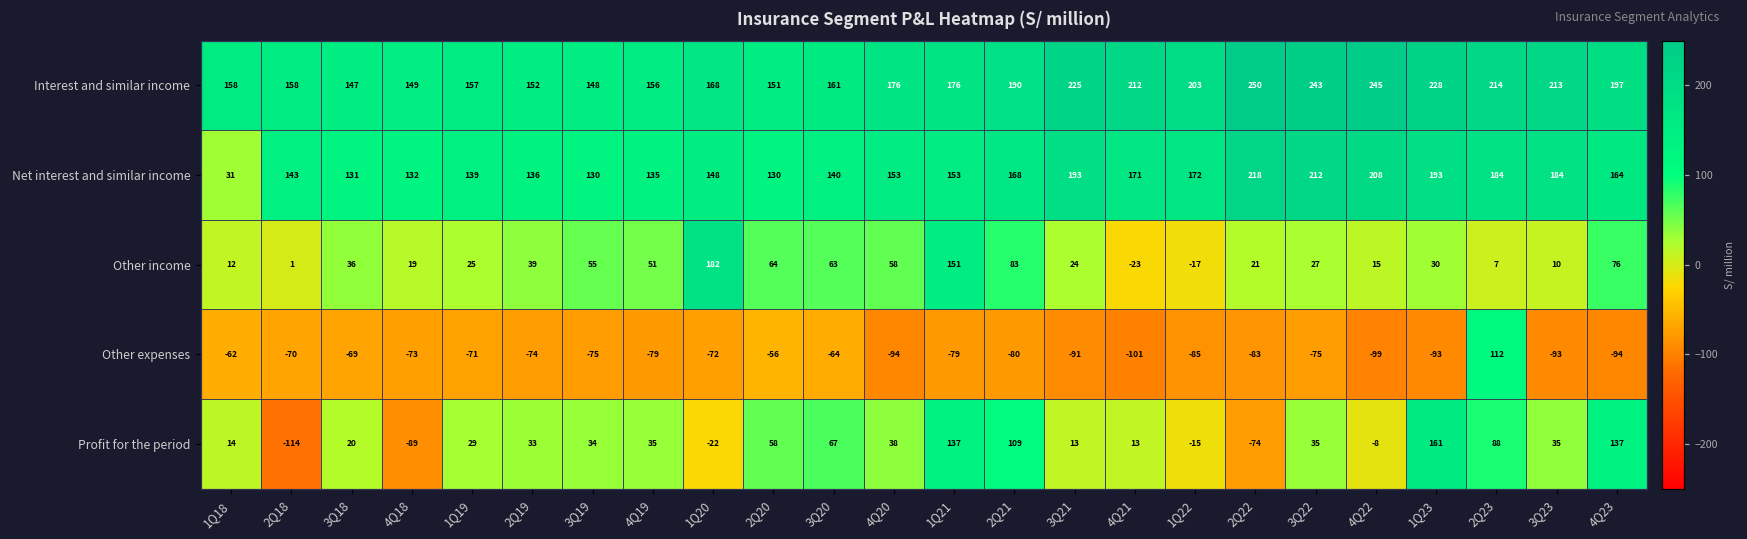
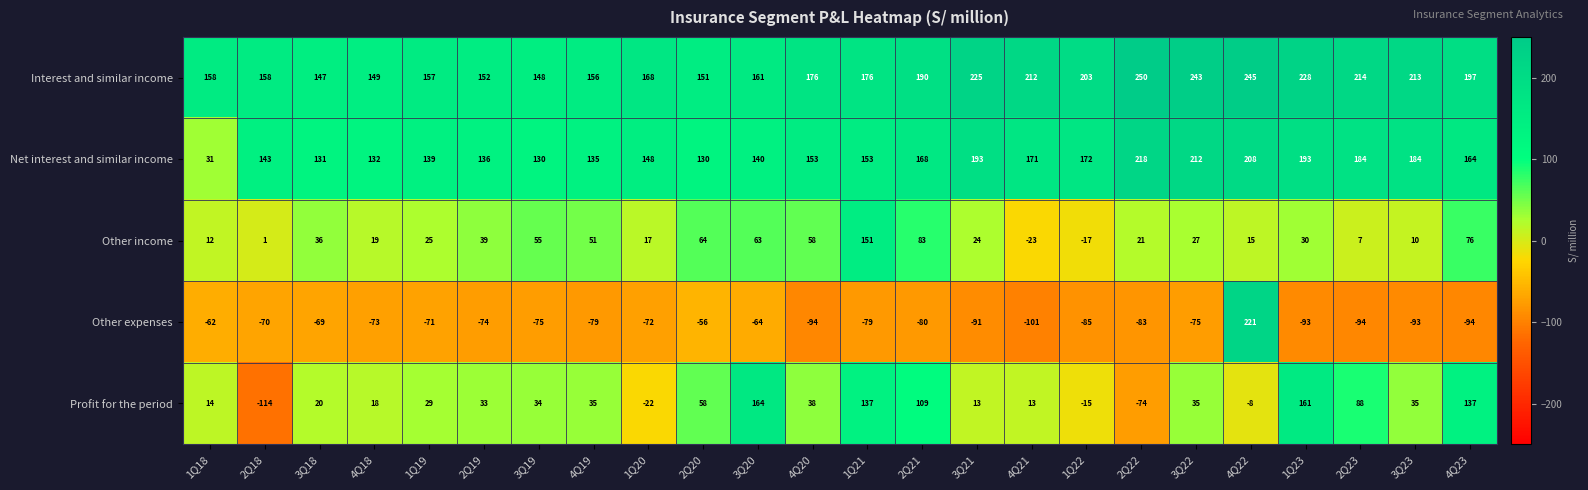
Other income, 1Q20: 182 -> 17
Other expenses, 4Q22: -99 -> 221
Other expenses, 2Q23: 112 -> -94
Profit for the period, 4Q18: -89 -> 18
Profit for the period, 3Q20: 67 -> 164
